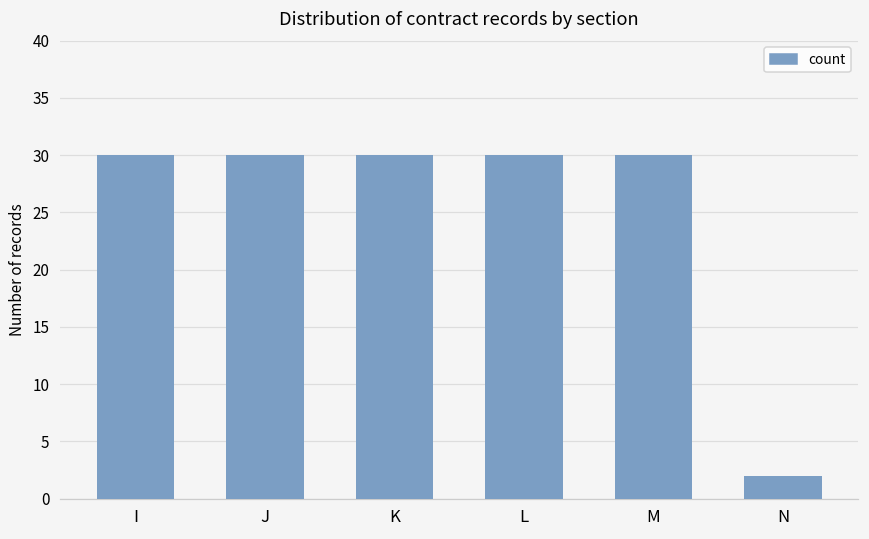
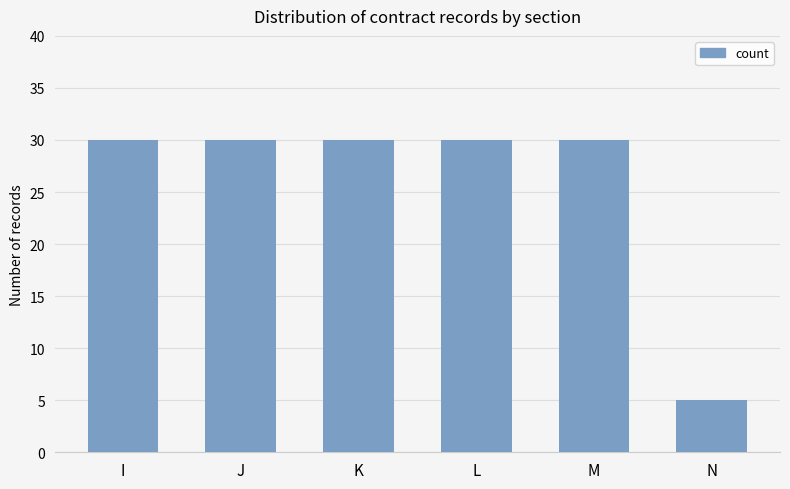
N: 2 -> 5
